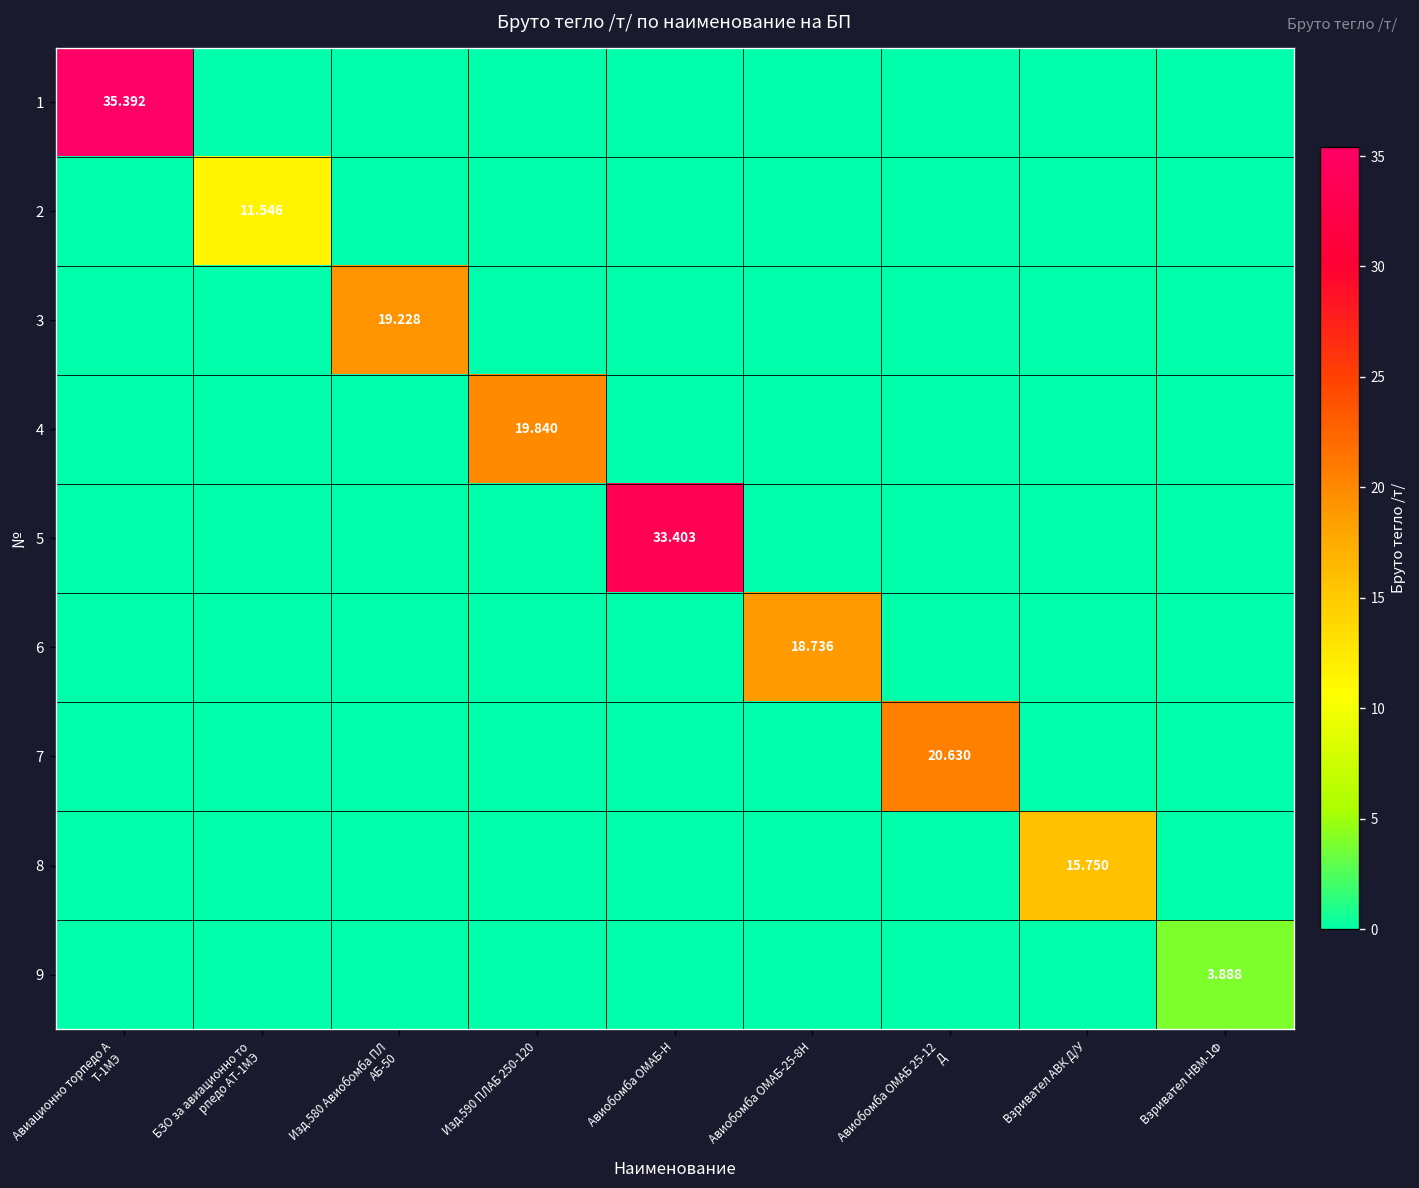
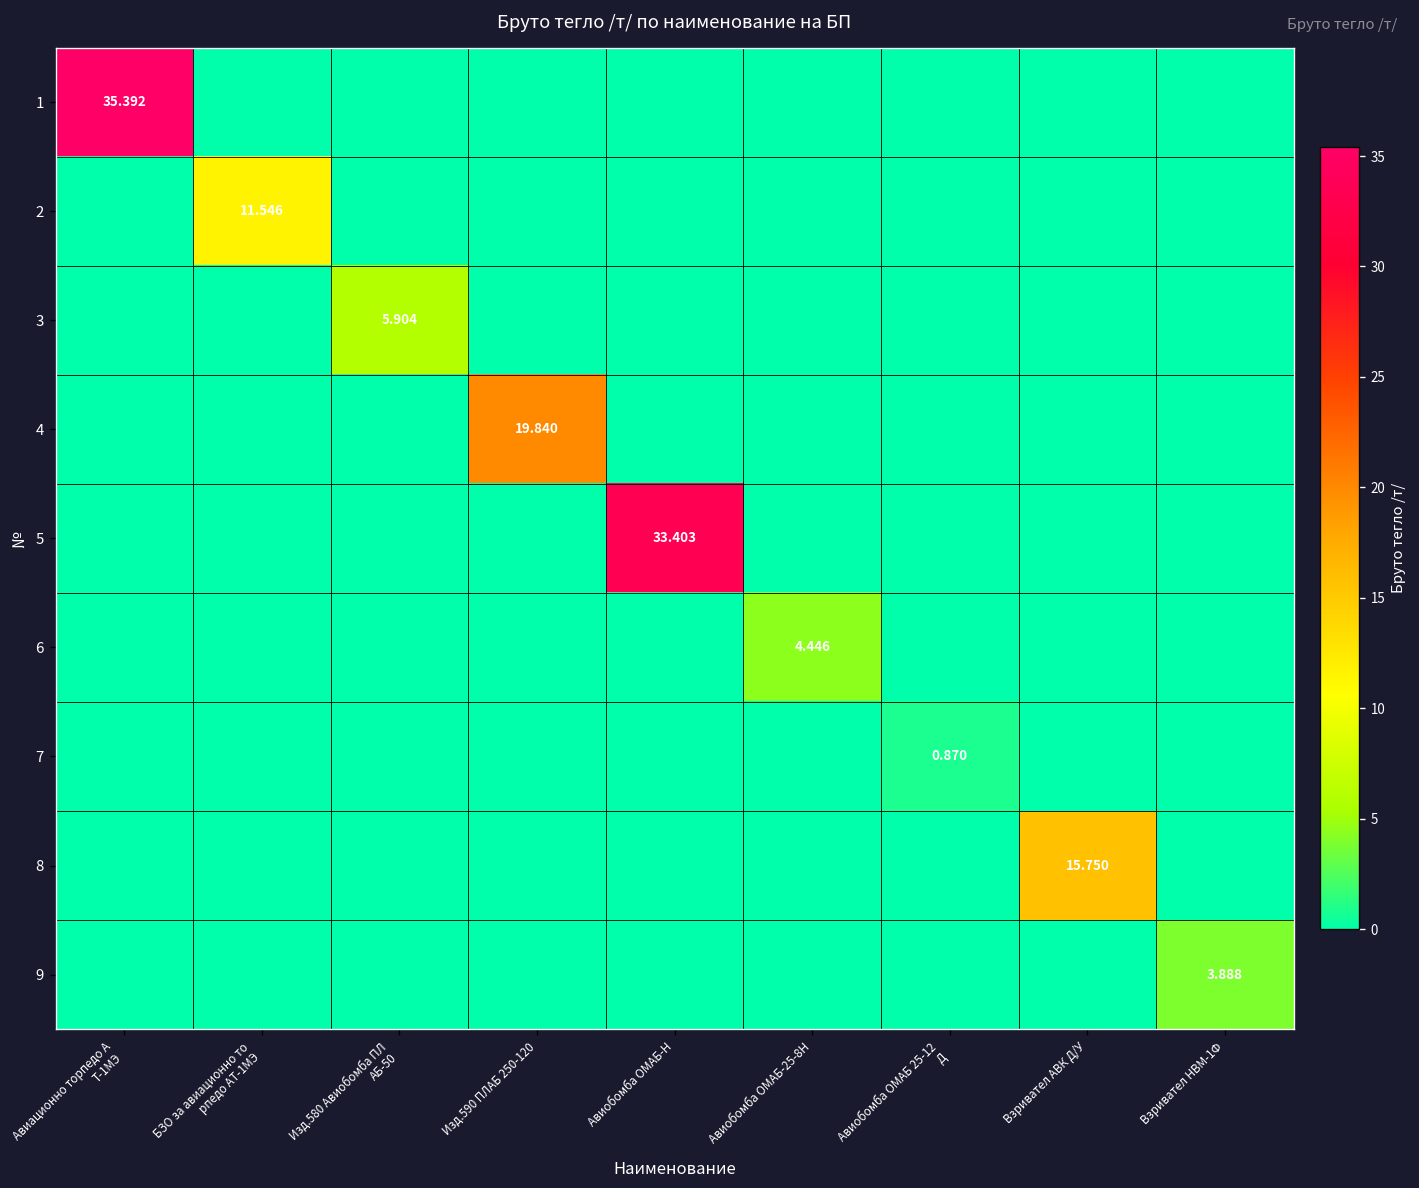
3, Изд.580 Авиобомба ПЛ АБ-50: 19.228 -> 5.904
6, Авиобомба ОМАБ-25-8Н: 18.736 -> 4.446
7, Авиобомба ОМАБ 25-12 Д: 20.630 -> 0.870
